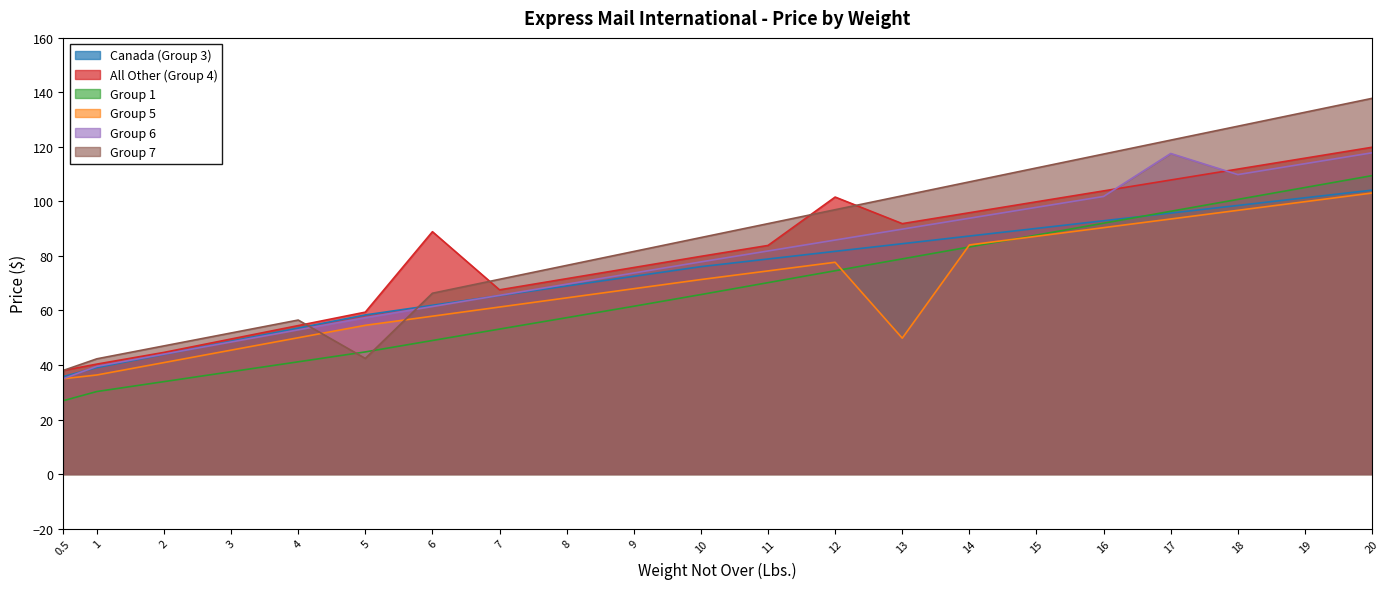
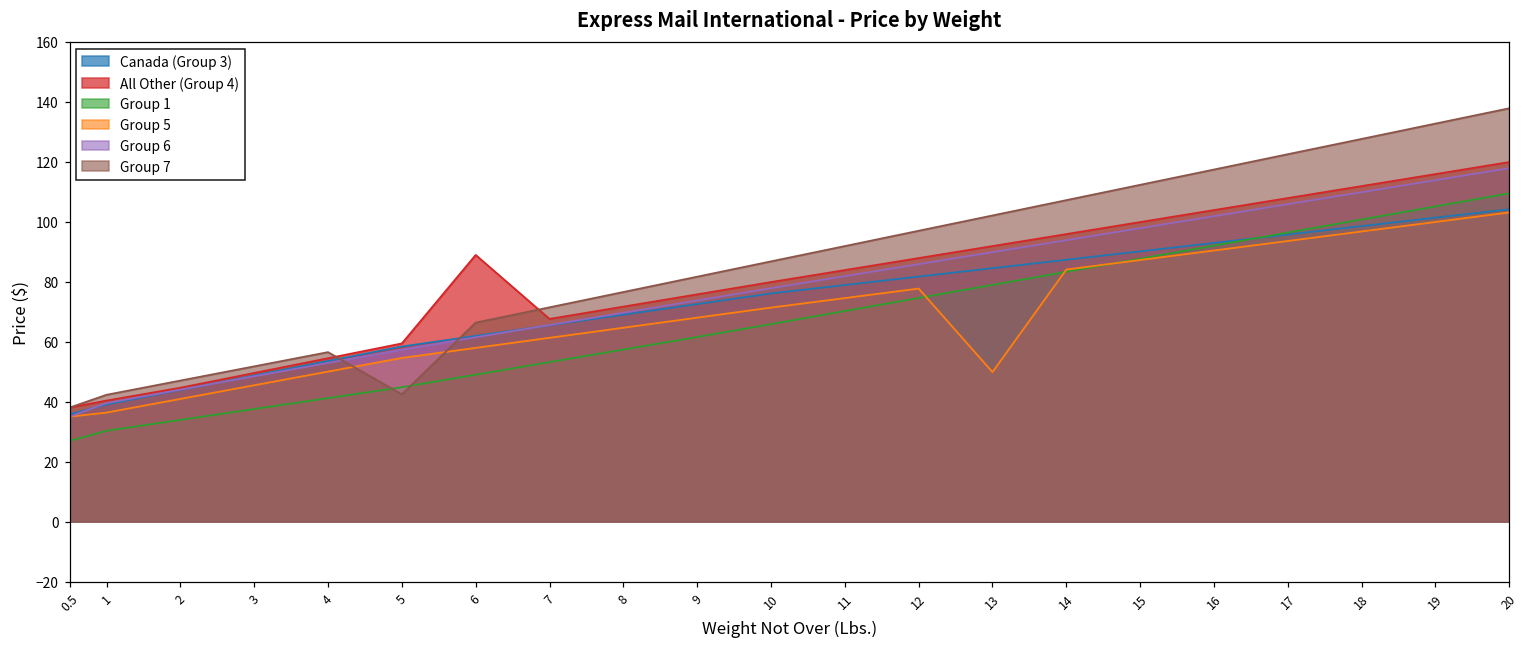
All Other (Group 4), 12: 102 -> 88
Group 6, 17: 118 -> 106
